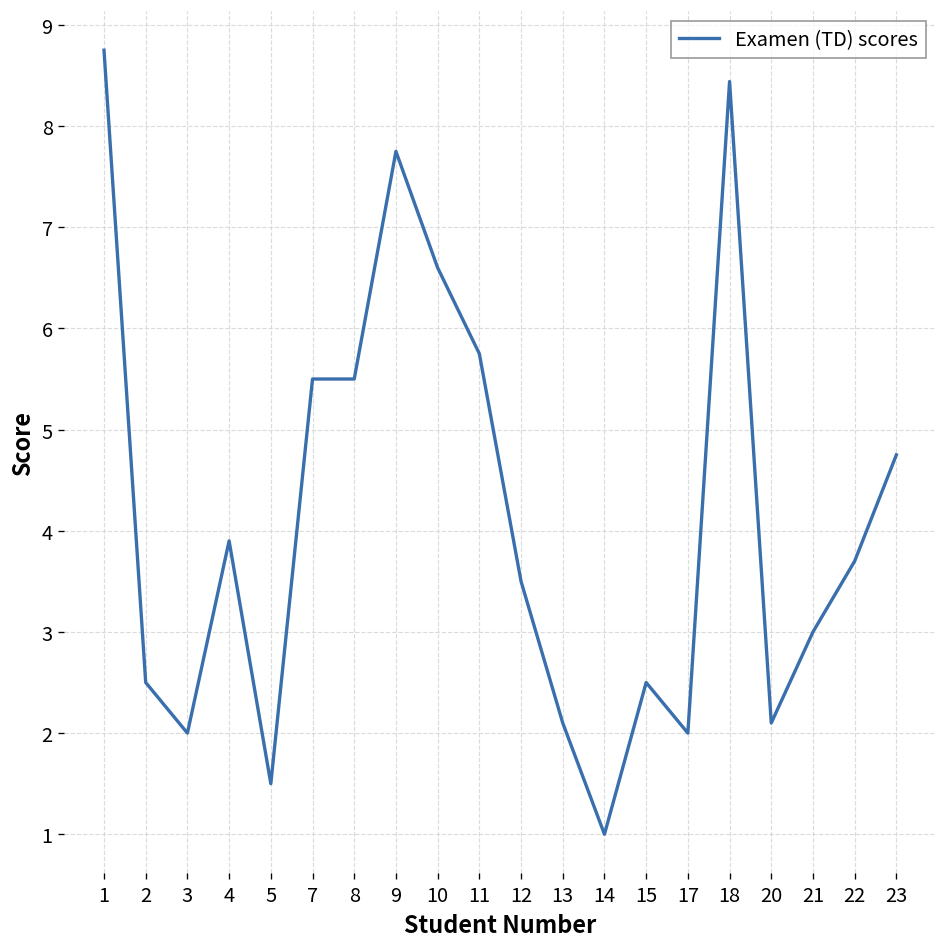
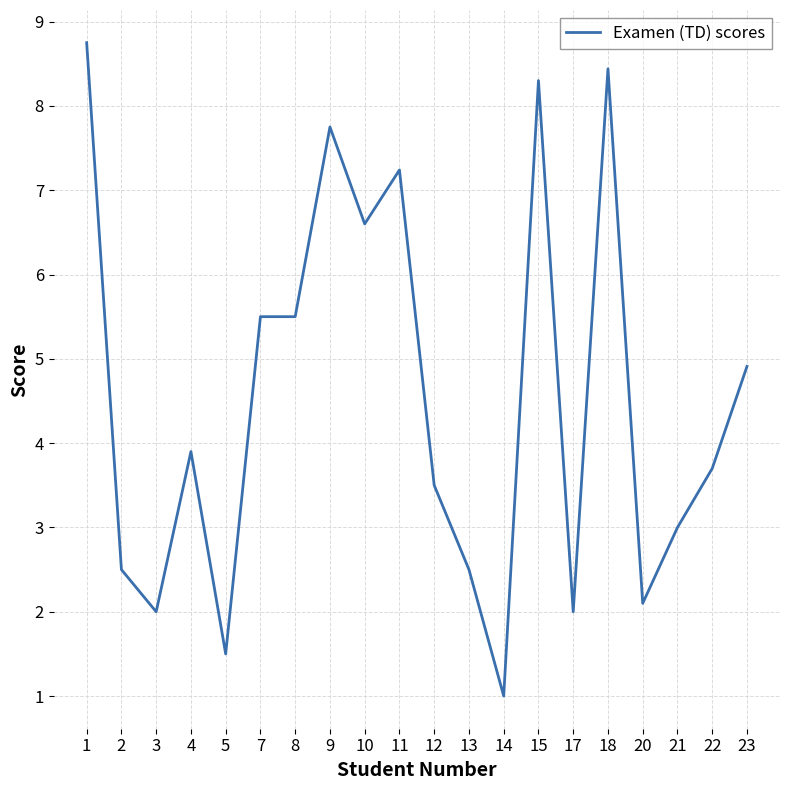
11: 5.8 -> 7.2
13: 2.1 -> 2.5
15: 2.5 -> 8.3
23: 4.8 -> 4.9
